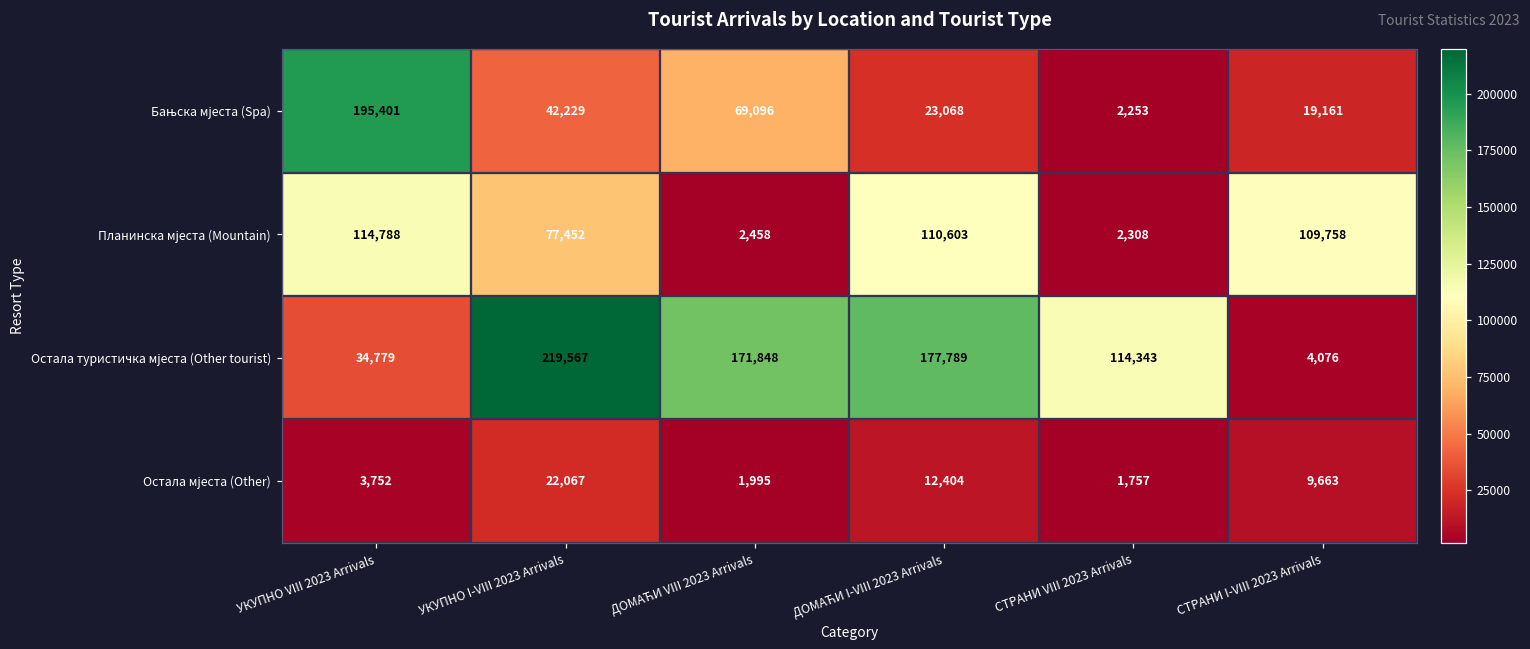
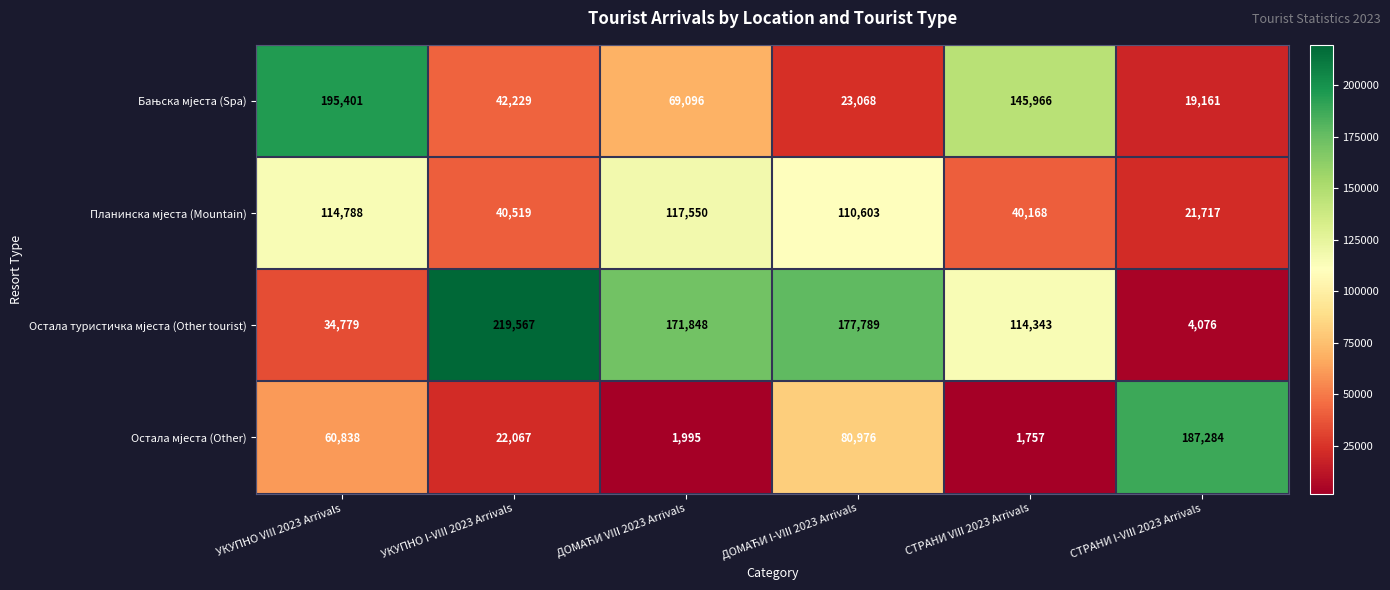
Бањска мјеста (Spa), СТРАНИ VIII 2023 Arrivals: 2,253 -> 145,966
Планинска мјеста (Mountain), УКУПНО I-VIII 2023 Arrivals: 77,452 -> 40,519
Планинска мјеста (Mountain), ДОМАЋИ VIII 2023 Arrivals: 2,458 -> 117,550
Планинска мјеста (Mountain), СТРАНИ VIII 2023 Arrivals: 2,308 -> 40,168
Планинска мјеста (Mountain), СТРАНИ I-VIII 2023 Arrivals: 109,758 -> 21,717
Остала мјеста (Other), УКУПНО VIII 2023 Arrivals: 3,752 -> 60,838
Остала мјеста (Other), ДОМАЋИ I-VIII 2023 Arrivals: 12,404 -> 80,976
Остала мјеста (Other), СТРАНИ I-VIII 2023 Arrivals: 9,663 -> 187,284
